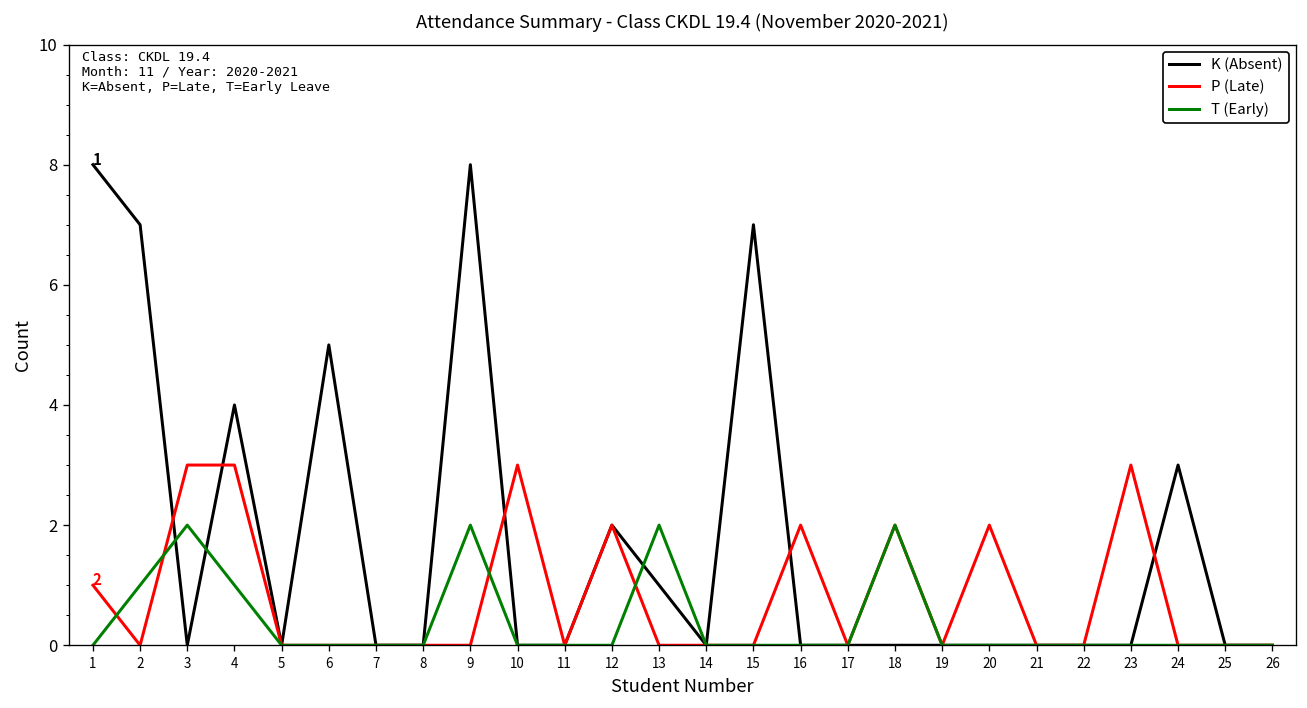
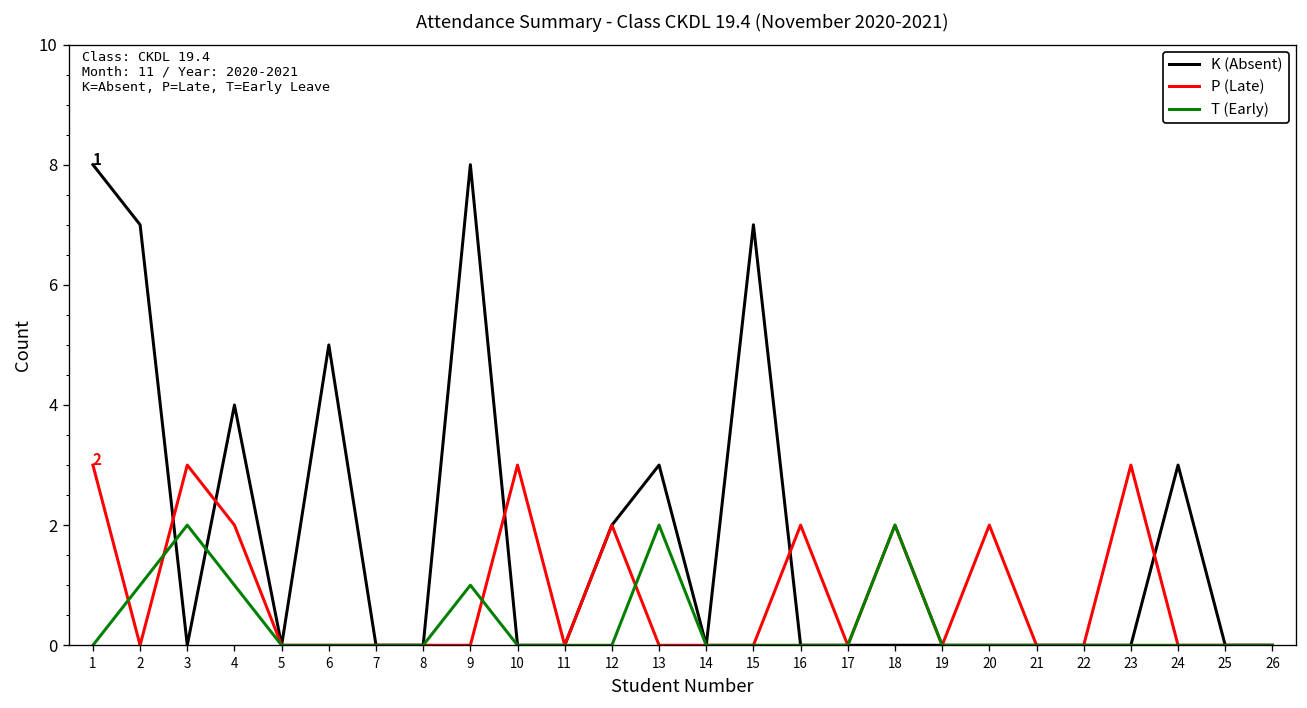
P (Late), 1: 1 -> 3
P (Late), 4: 3 -> 2
T (Early), 9: 2 -> 1
K (Absent), 13: 1 -> 3
